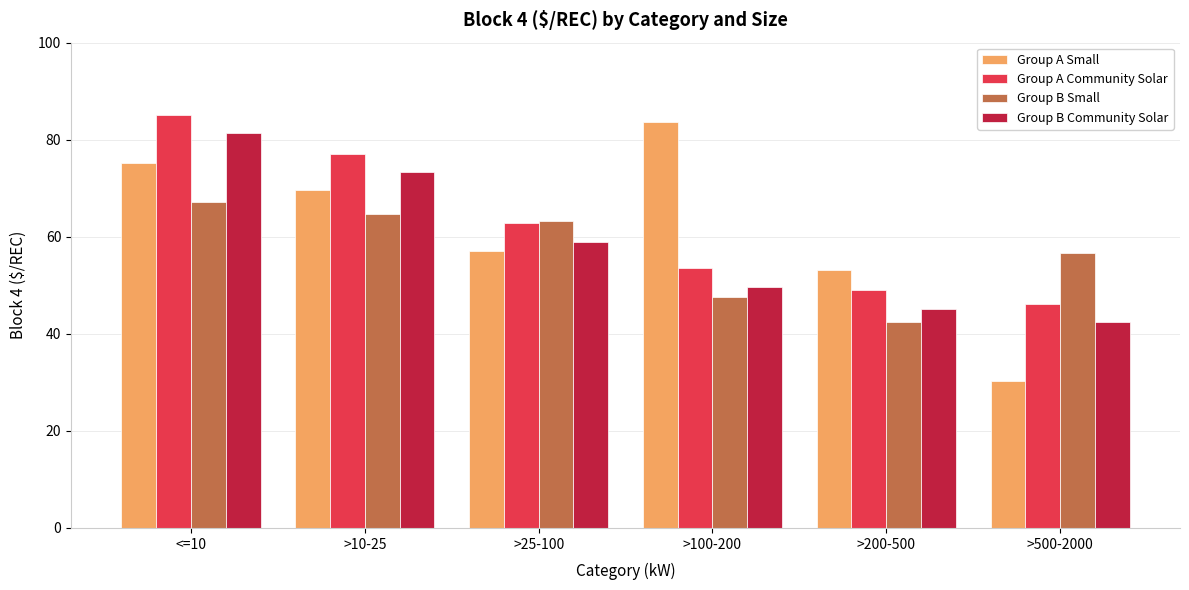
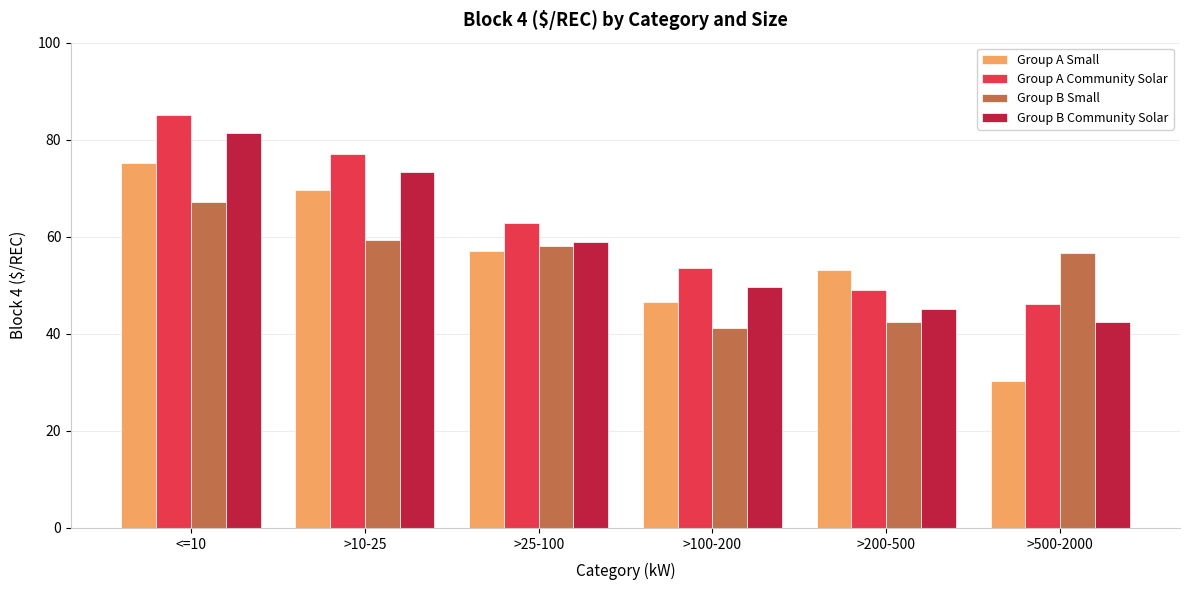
Group B Small, >10-25: 65 -> 59
Group B Small, >25-100: 63 -> 58
Group A Small, >100-200: 84 -> 46
Group B Small, >100-200: 48 -> 41
